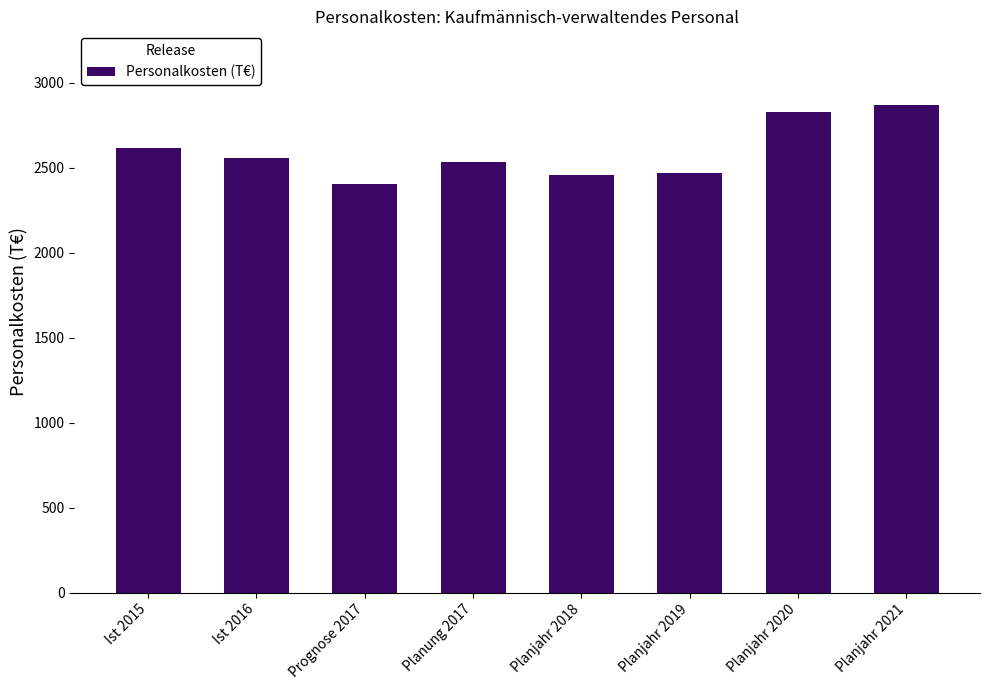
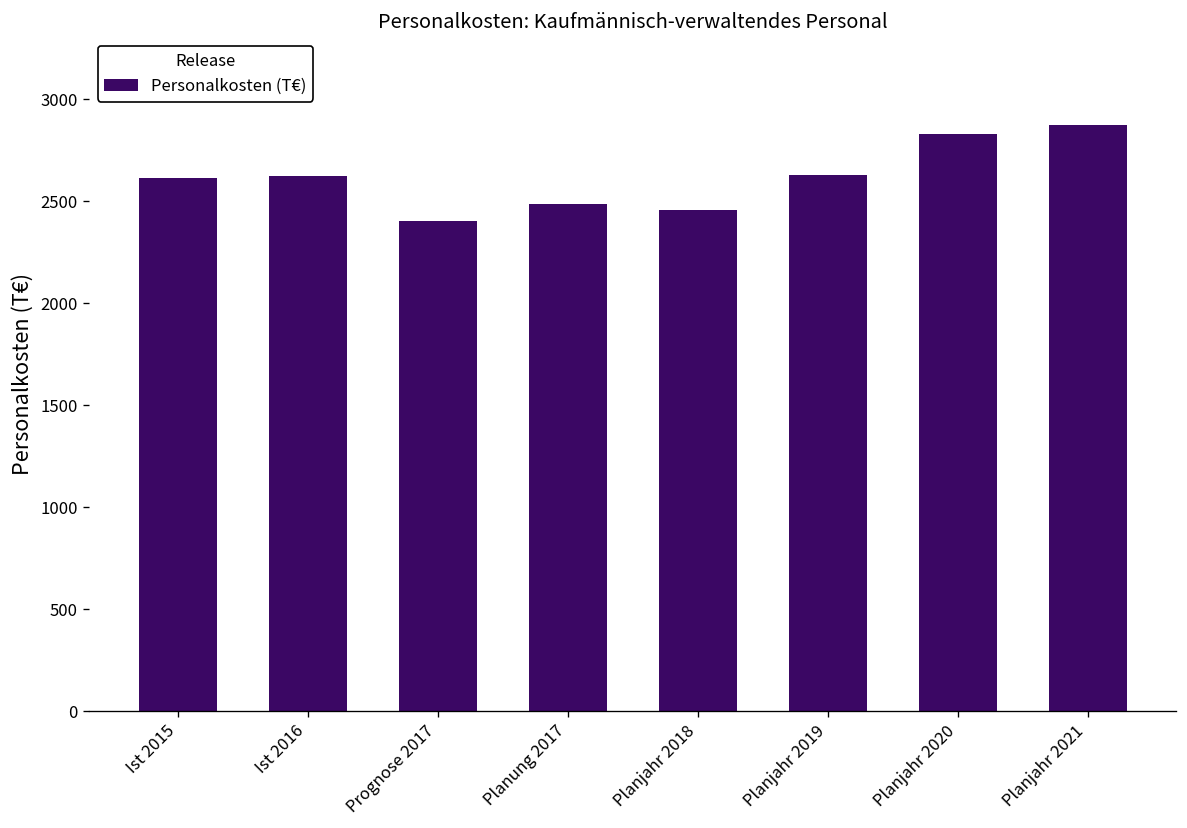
Ist 2016: 2560 -> 2630
Planung 2017: 2540 -> 2490
Planjahr 2019: 2470 -> 2630
